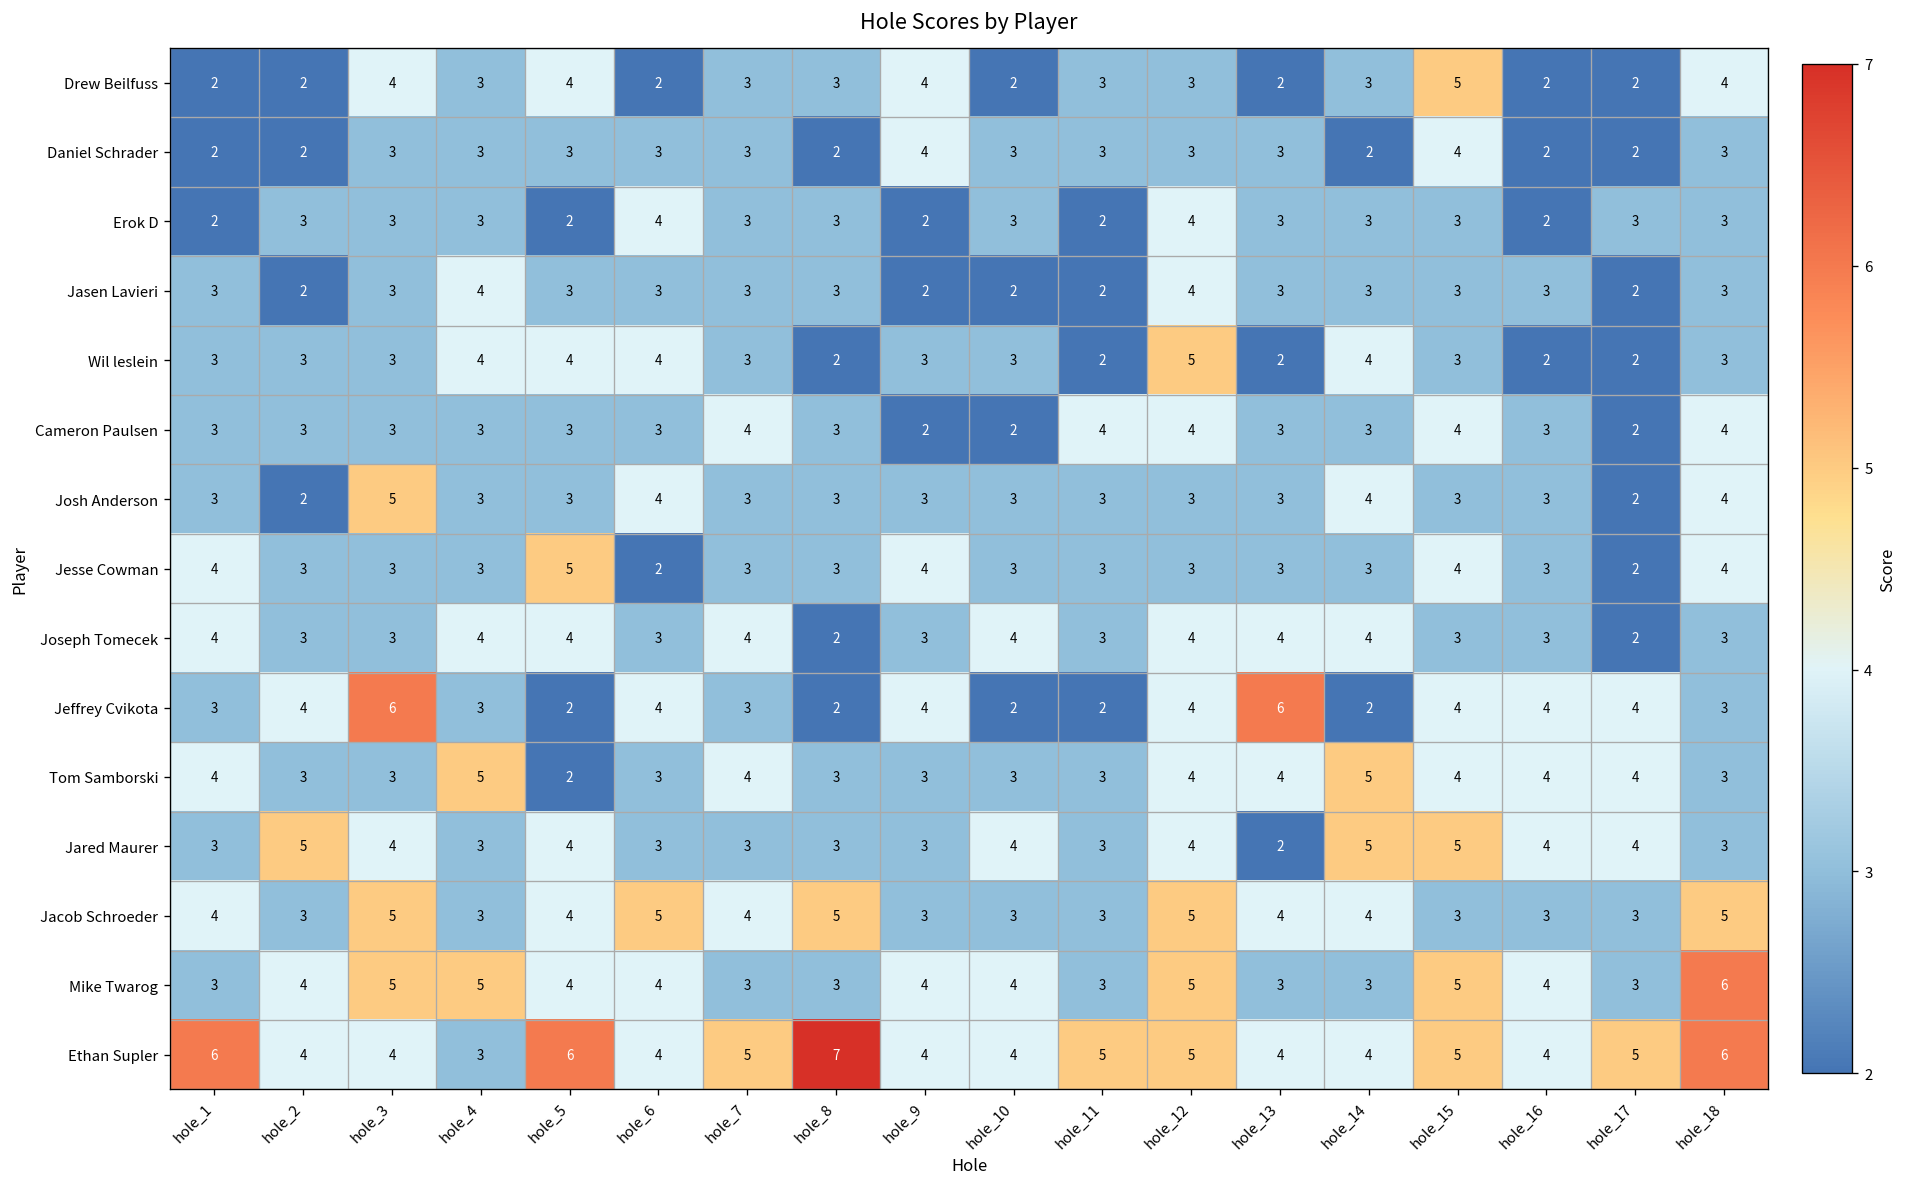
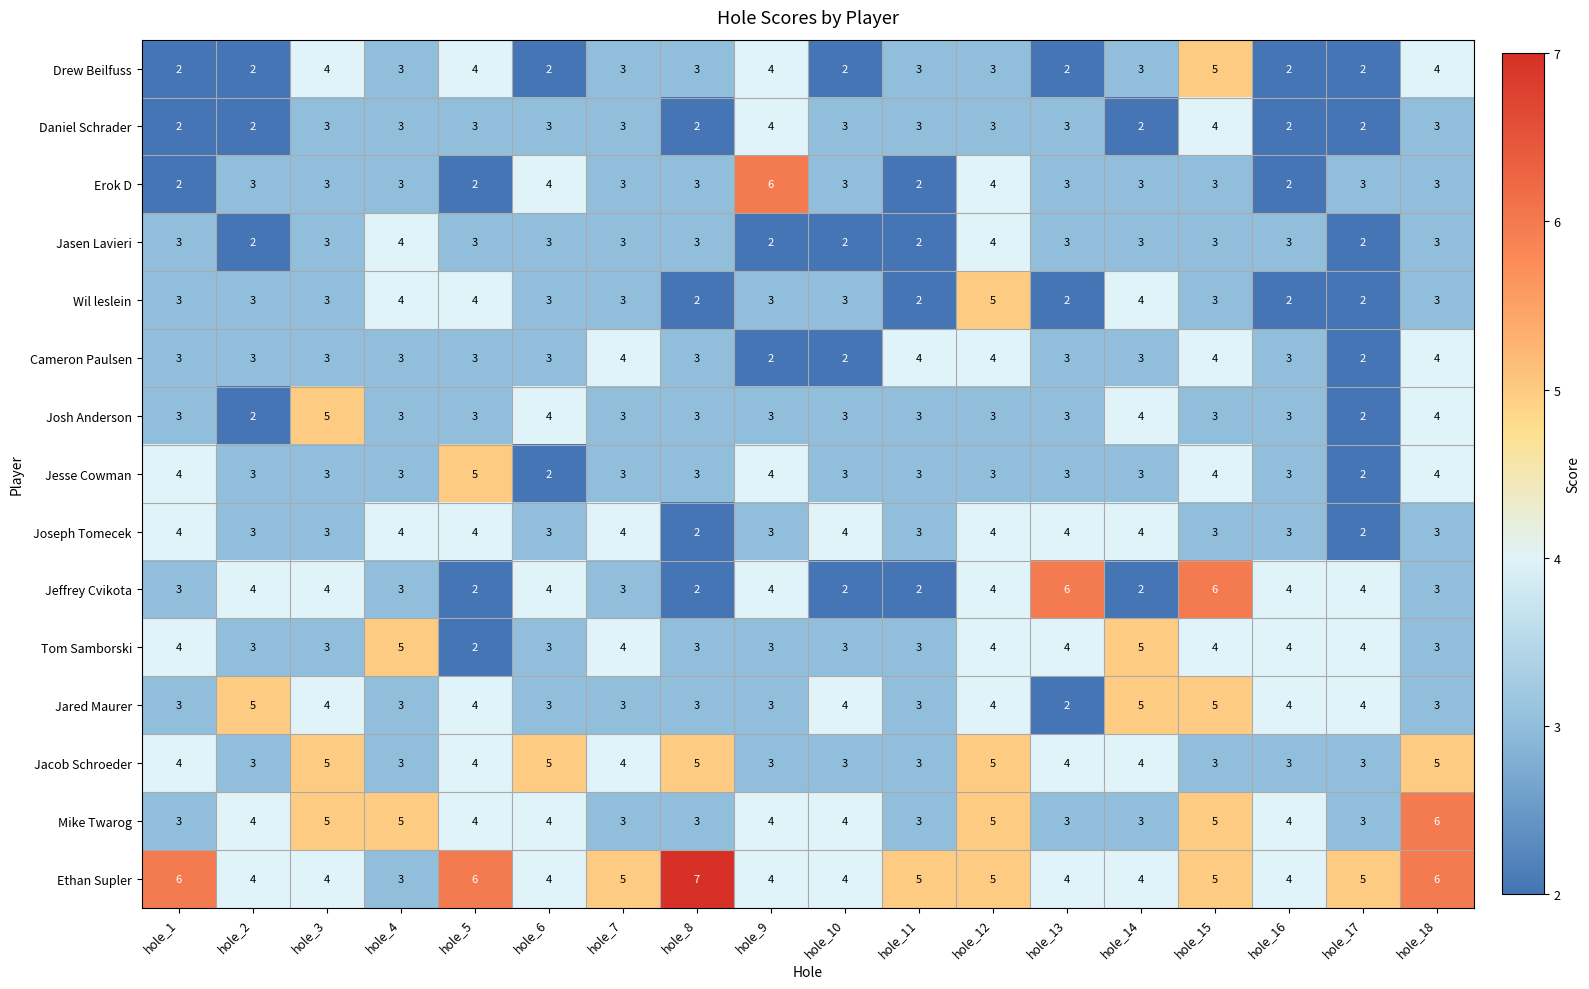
Erok D, hole_9: 2 -> 6
Wil leslein, hole_6: 4 -> 3
Jeffrey Cvikota, hole_3: 6 -> 4
Jeffrey Cvikota, hole_15: 4 -> 6
